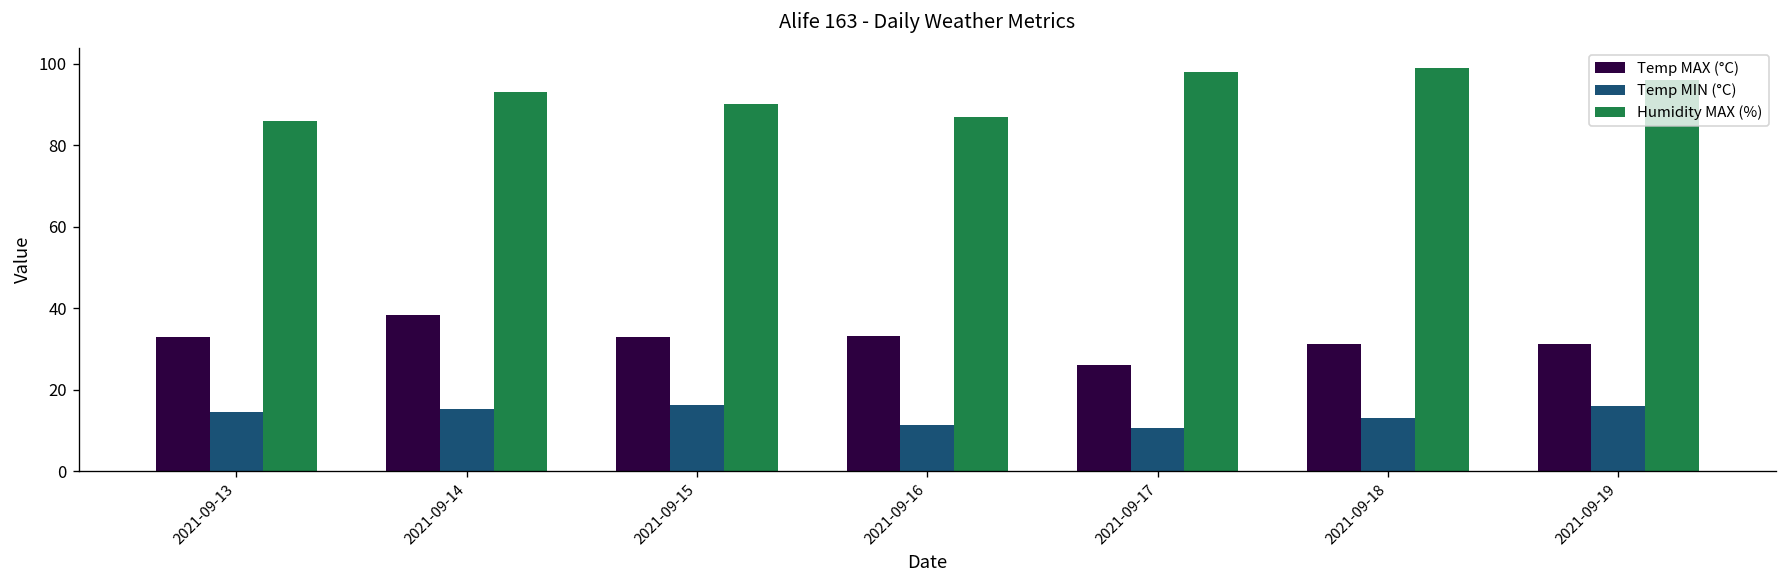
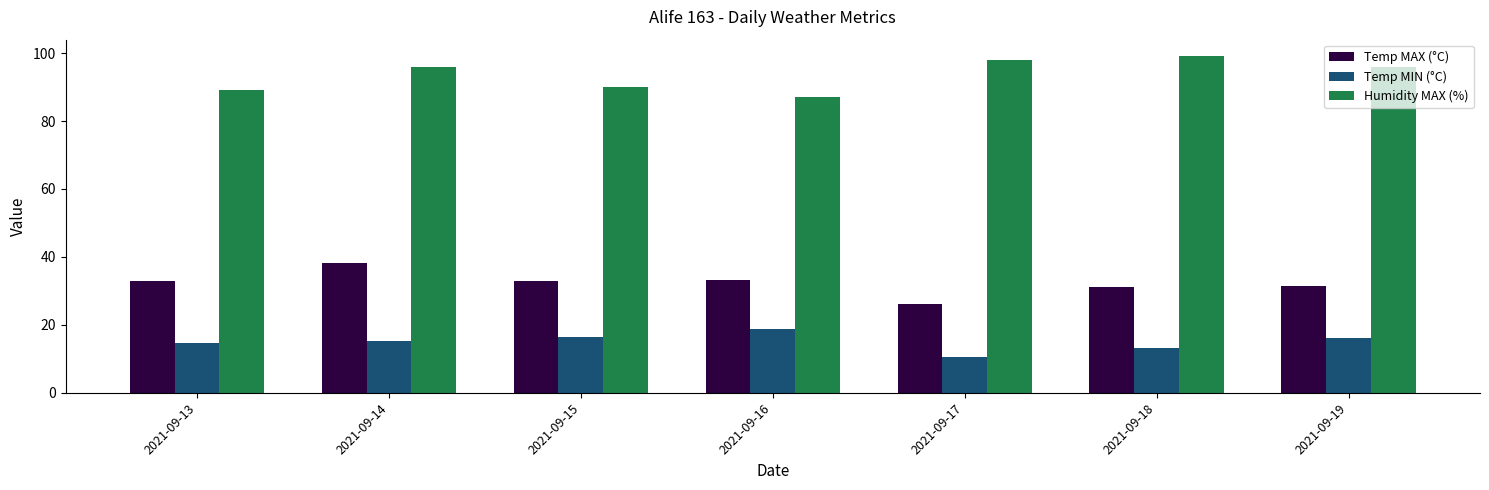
Humidity MAX (%), 2021-09-13: 86 -> 89
Humidity MAX (%), 2021-09-14: 93 -> 96
Temp MIN (°C), 2021-09-16: 11 -> 19
